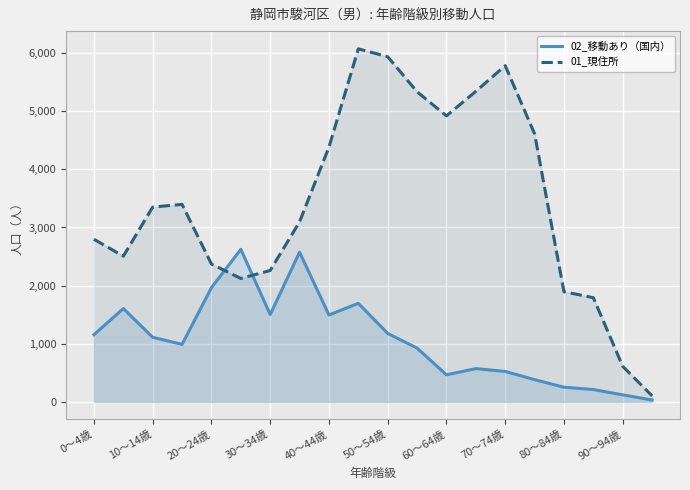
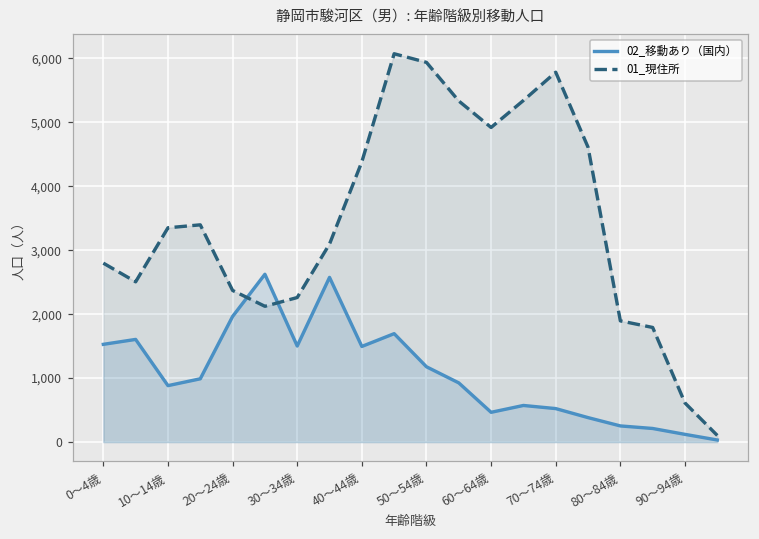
02_移動あり（国内）, 0～4歳: 1,200 -> 1,500
02_移動あり（国内）, 10～14歳: 1,100 -> 900
